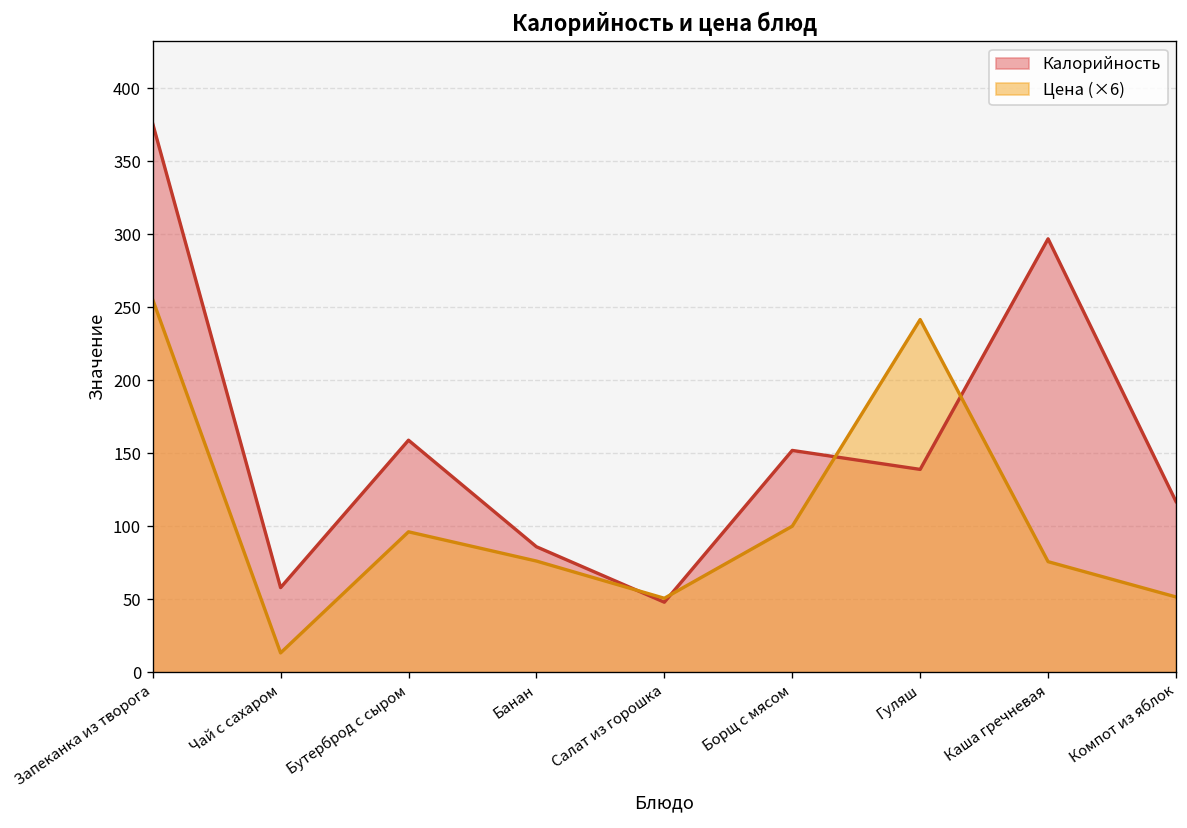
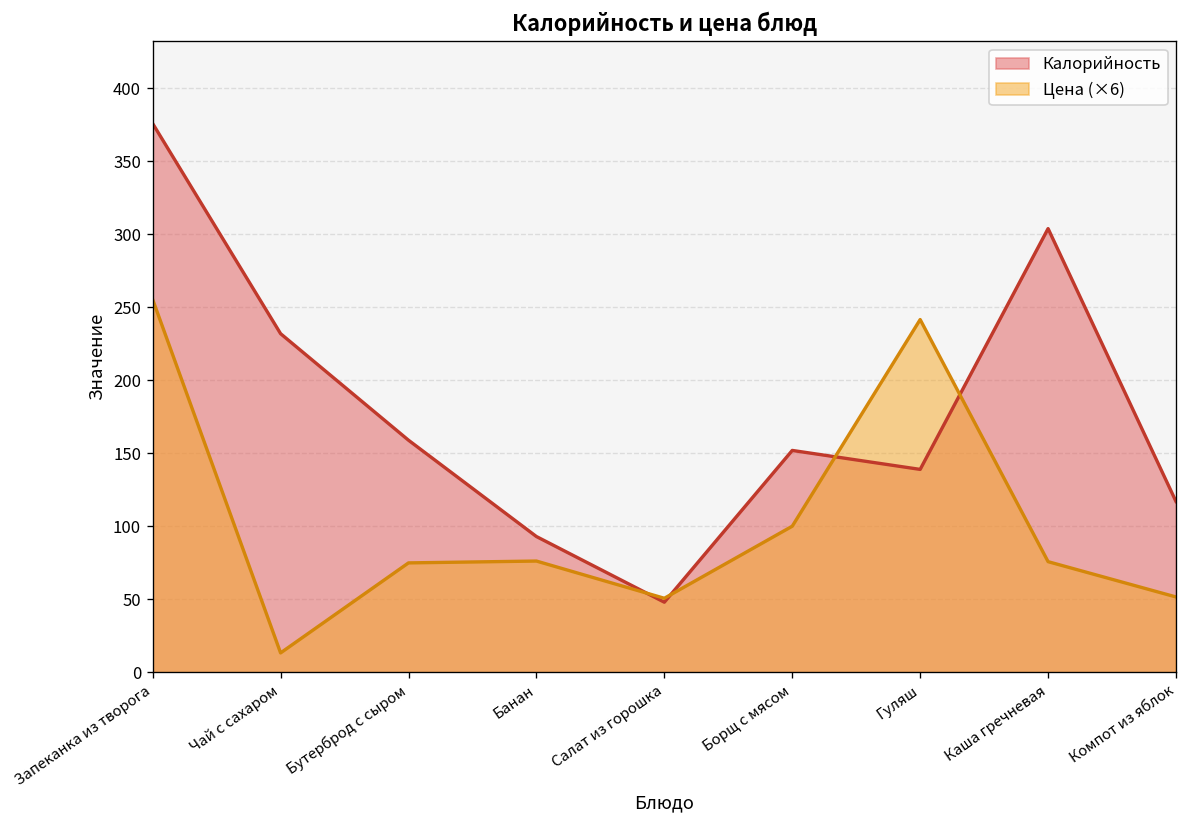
Калорийность, Чай с сахаром: 58 -> 232
Цена (×6), Бутерброд с сыром: 96 -> 75
Калорийность, Банан: 86 -> 93
Калорийность, Каша гречневая: 297 -> 304
